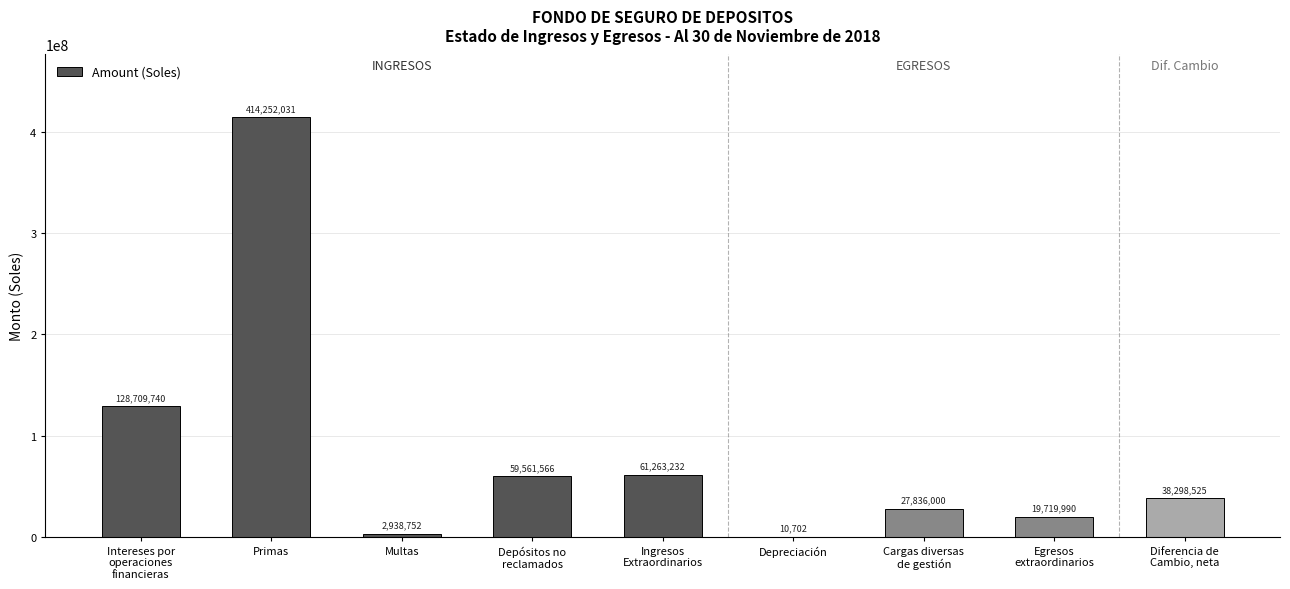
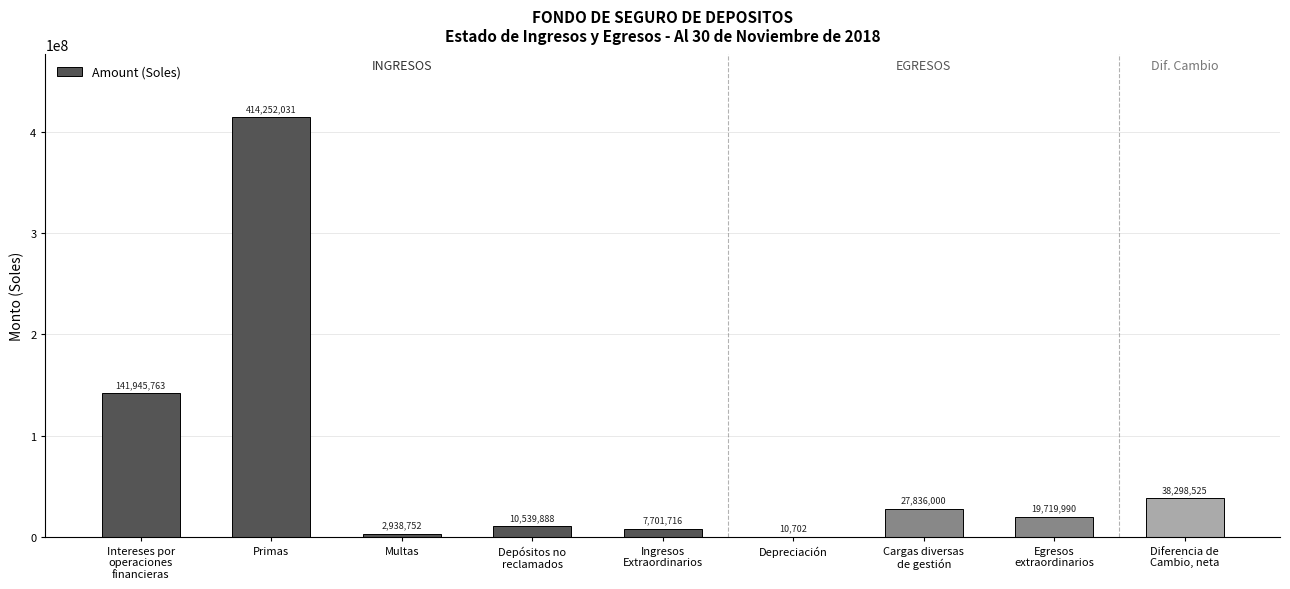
Intereses por operaciones financieras: 128,709,740 -> 141,945,763
Depósitos no reclamados: 59,561,566 -> 10,539,888
Ingresos Extraordinarios: 61,263,232 -> 7,701,716
